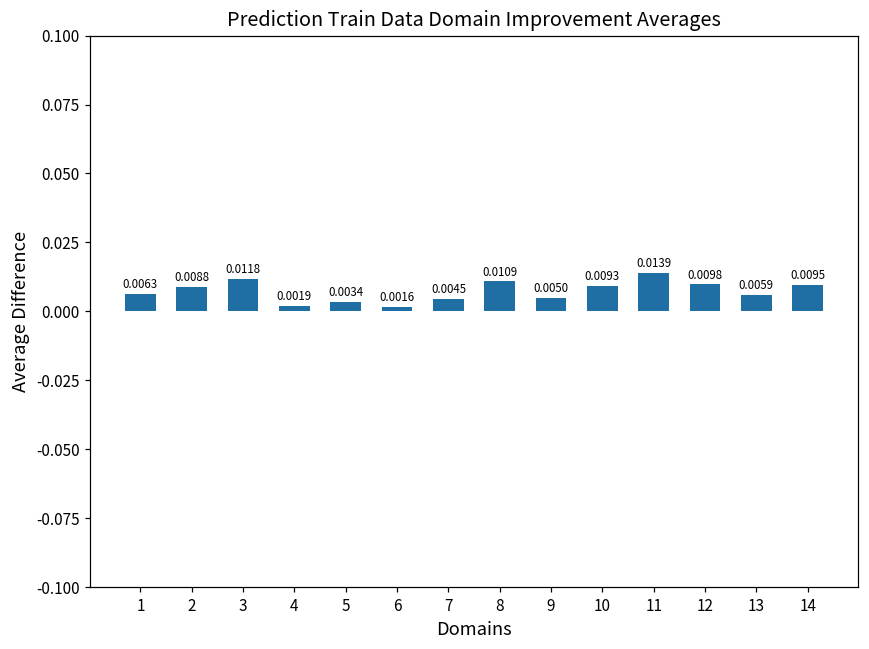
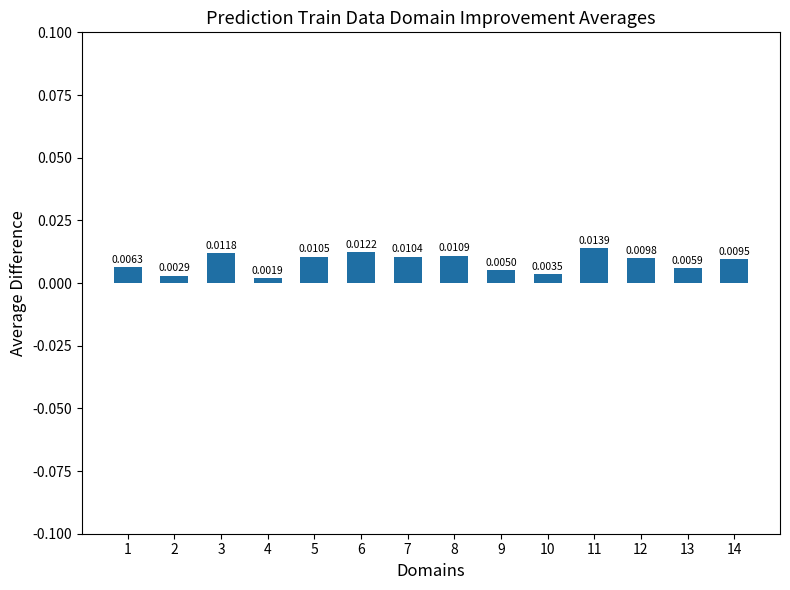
2: 0.0088 -> 0.0029
5: 0.0034 -> 0.0105
6: 0.0016 -> 0.0122
7: 0.0045 -> 0.0104
10: 0.0093 -> 0.0035
